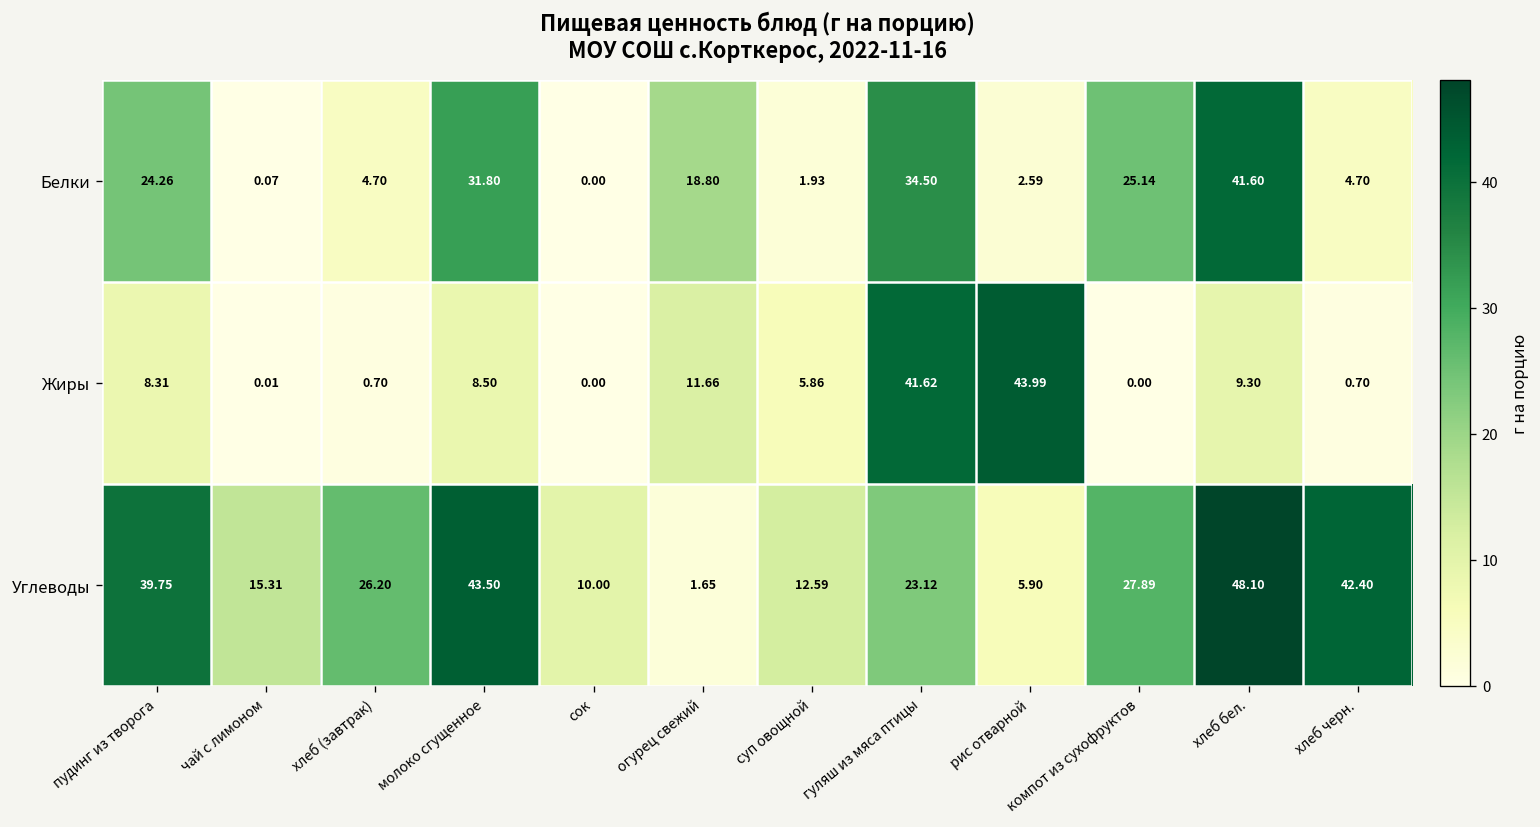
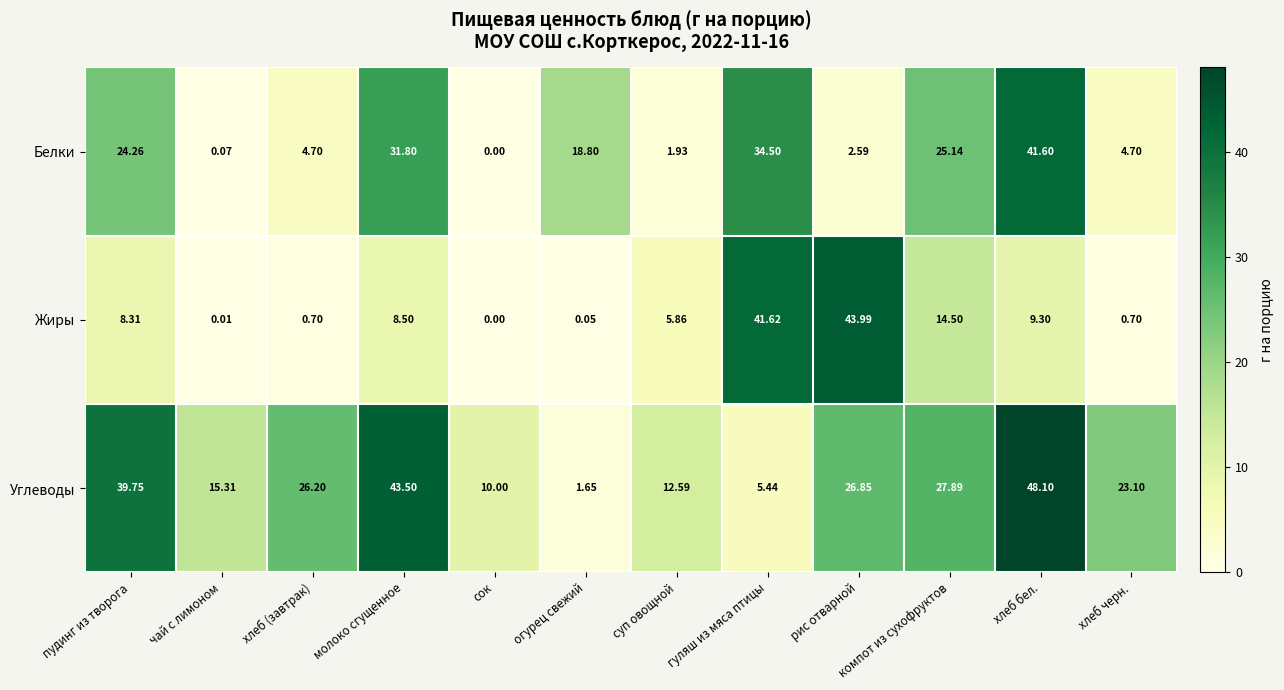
Жиры, огурец свежий: 11.66 -> 0.05
Жиры, компот из сухофруктов: 0.00 -> 14.50
Углеводы, гуляш из мяса птицы: 23.12 -> 5.44
Углеводы, рис отварной: 5.90 -> 26.85
Углеводы, хлеб черн.: 42.40 -> 23.10
